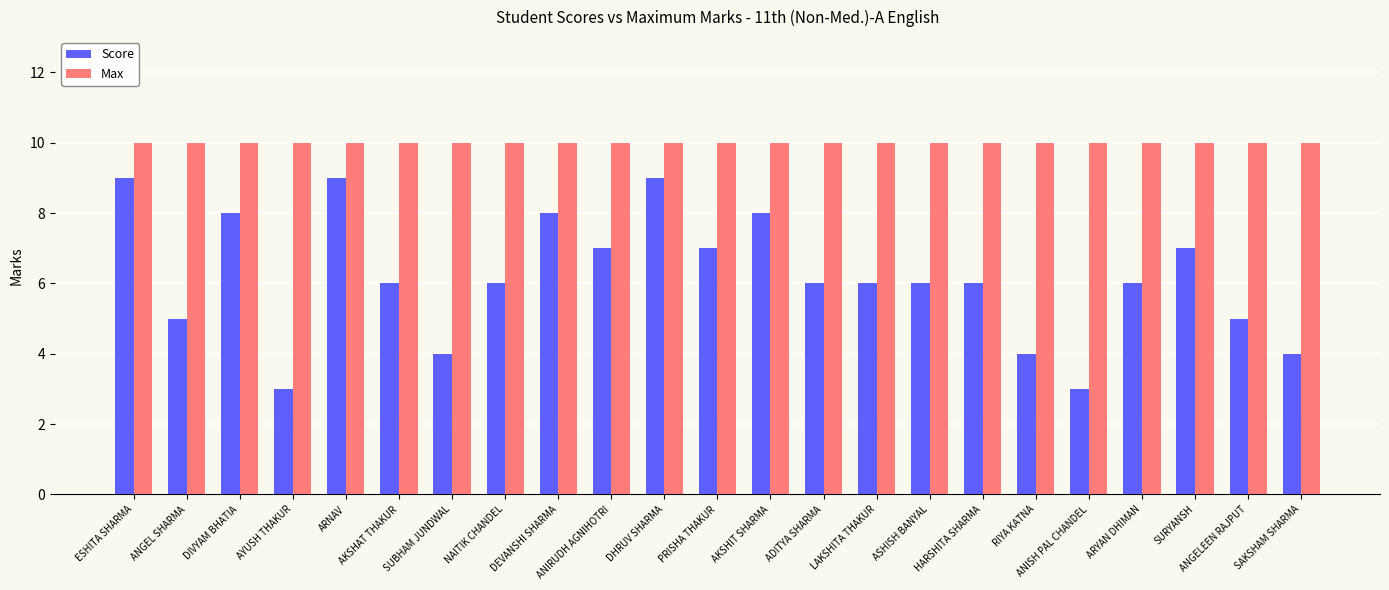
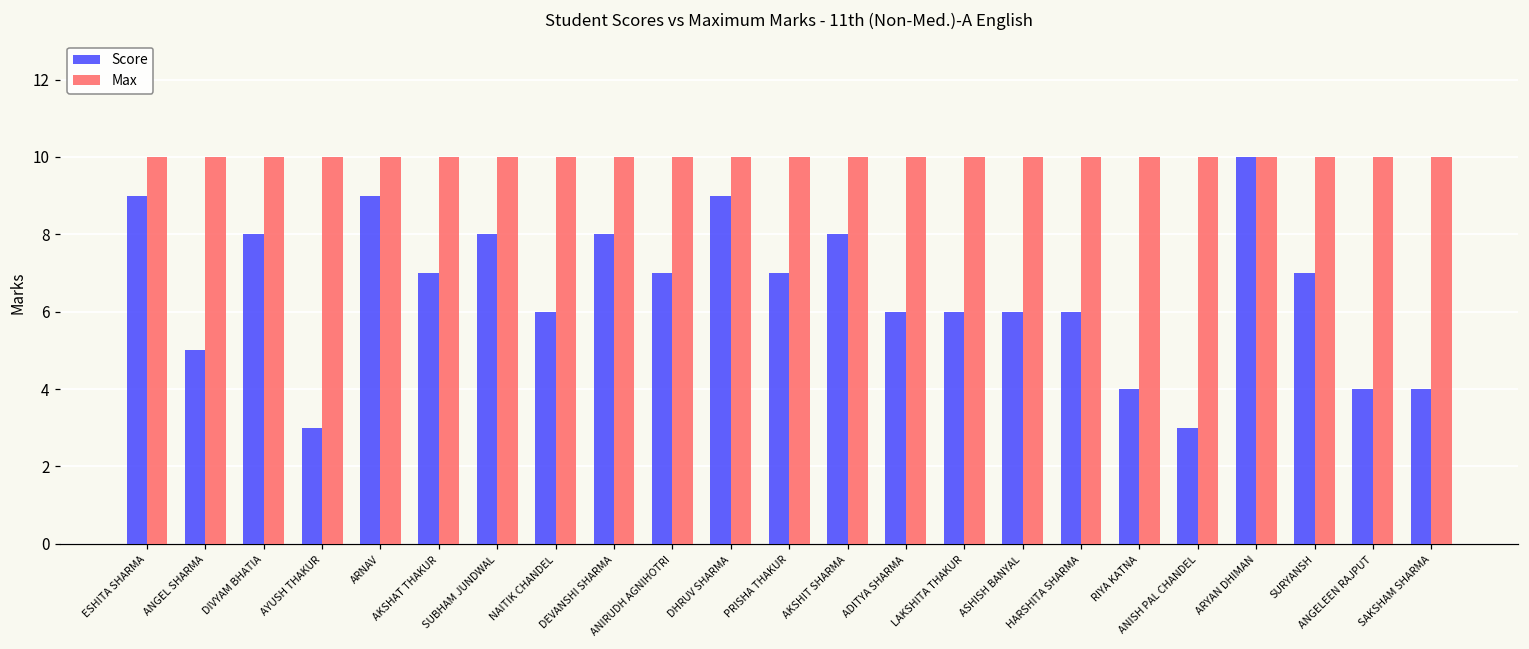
Score, AKSHAT THAKUR: 6 -> 7
Score, SUBHAM JUNDWAL: 4 -> 8
Score, ARYAN DHIMAN: 6 -> 10
Score, ANGELEEN RAJPUT: 5 -> 4
